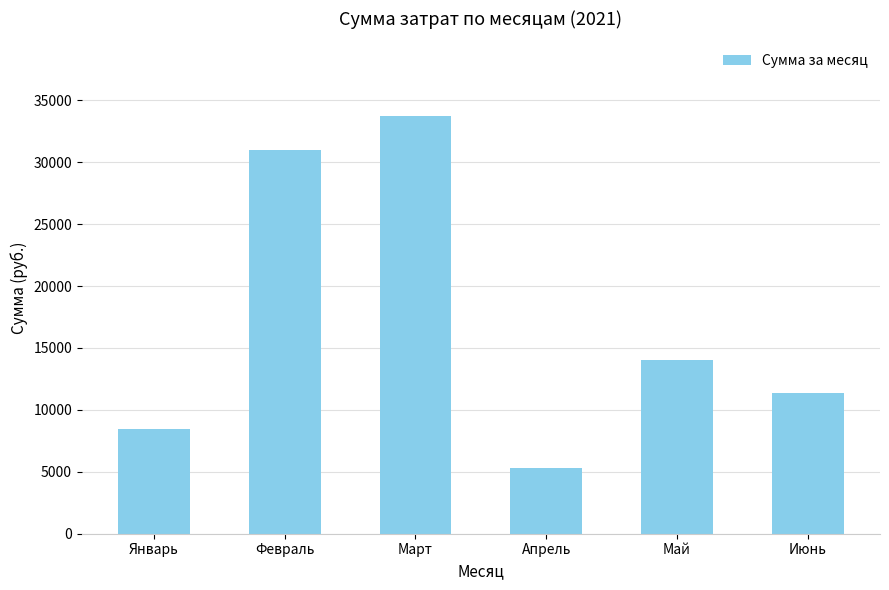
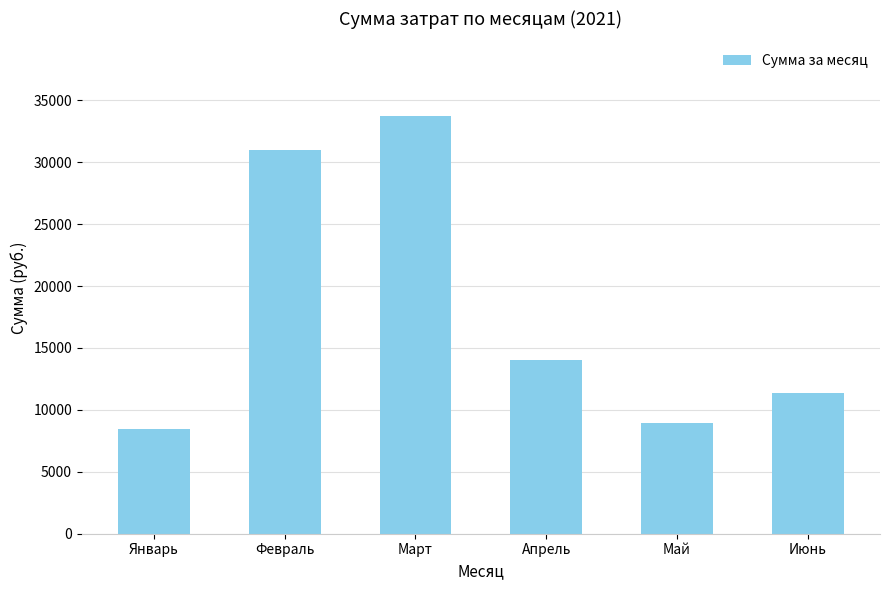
Апрель: 5300 -> 14100
Май: 14100 -> 9000
